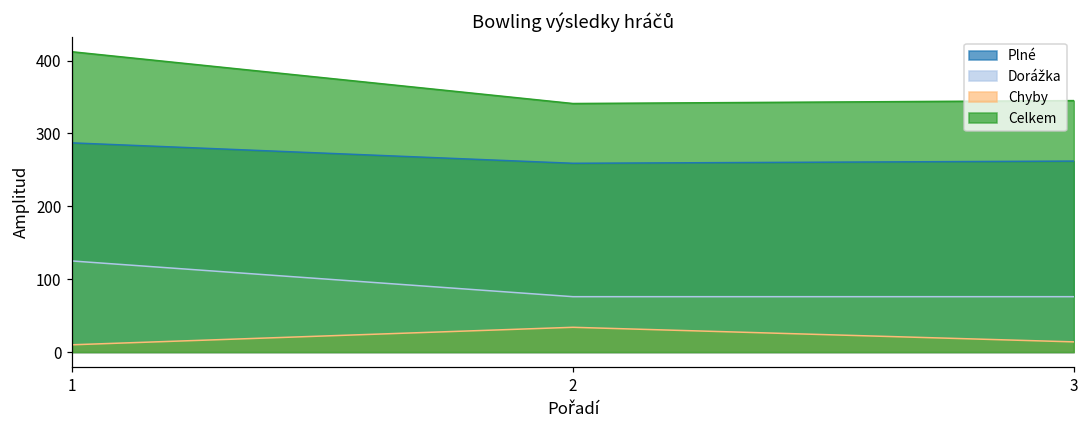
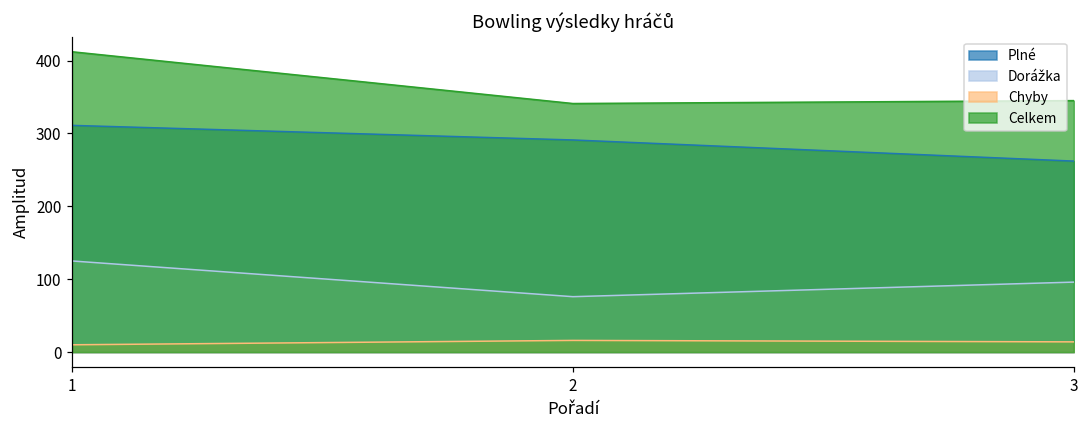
Plné, 1: 290 -> 310
Plné, 2: 260 -> 290
Chyby, 2: 30 -> 20
Dorážka, 3: 80 -> 100
